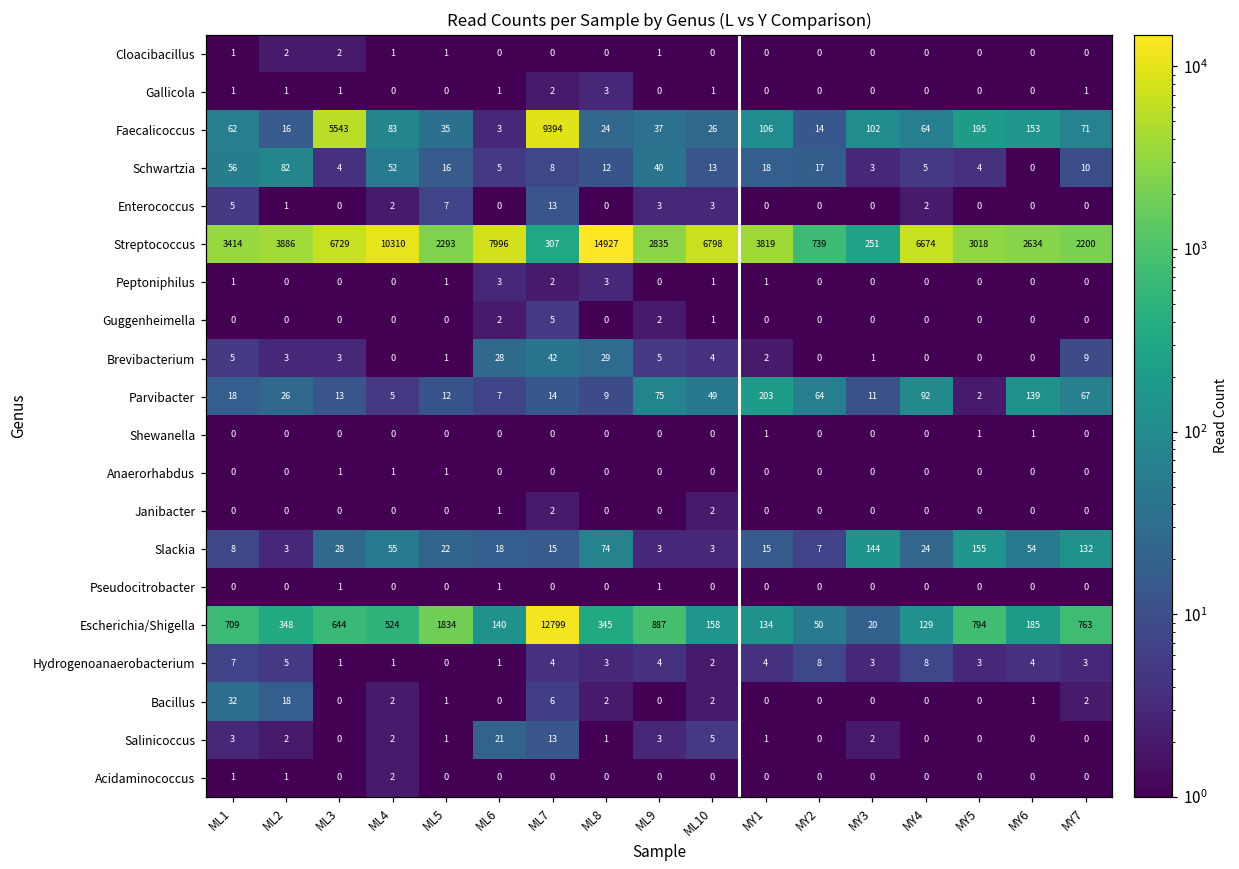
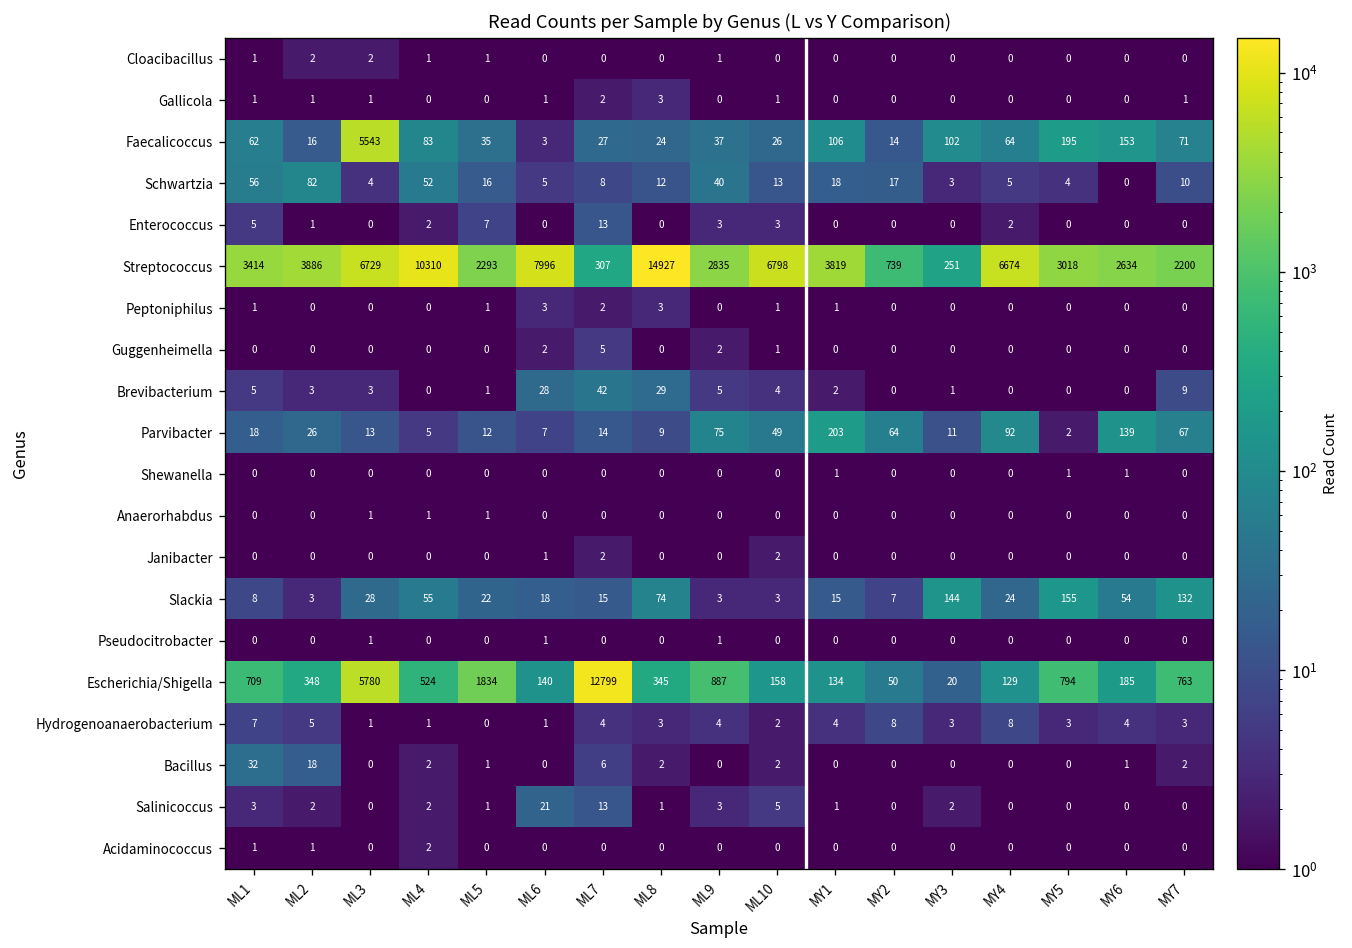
Faecalicoccus, ML7: 9394 -> 27
Escherichia/Shigella, ML3: 644 -> 5780
